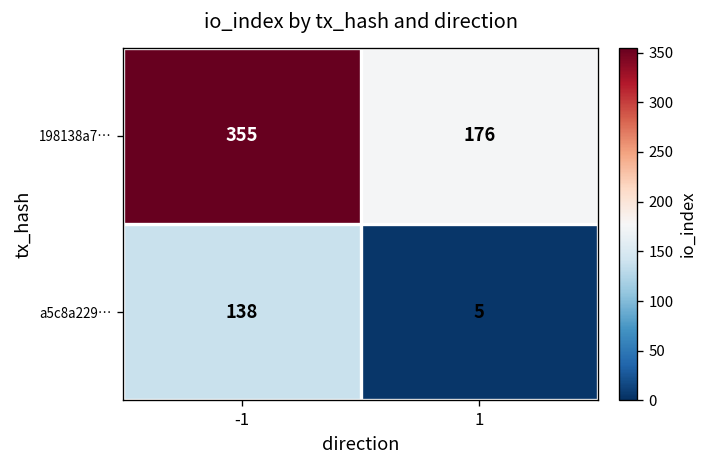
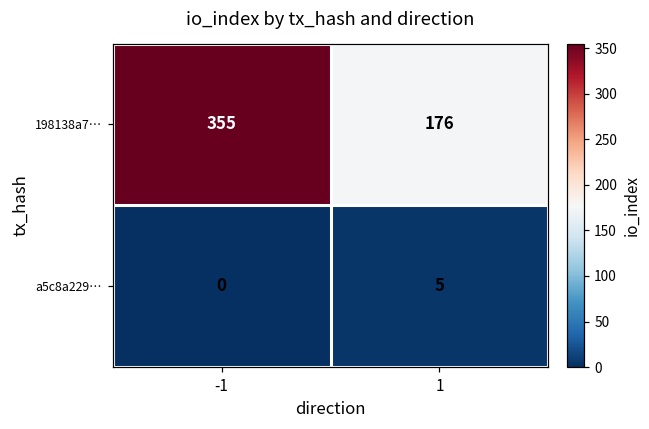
a5c8a229…, -1: 138 -> 0
